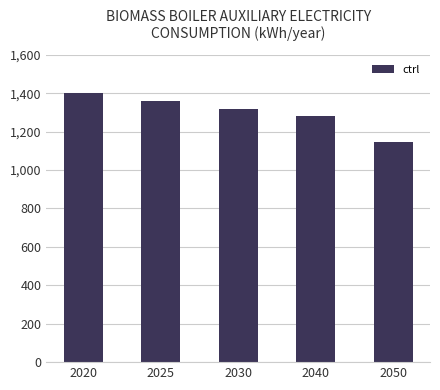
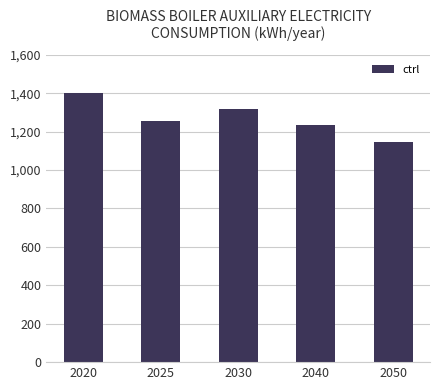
2025: 1,360 -> 1,250
2040: 1,280 -> 1,230
